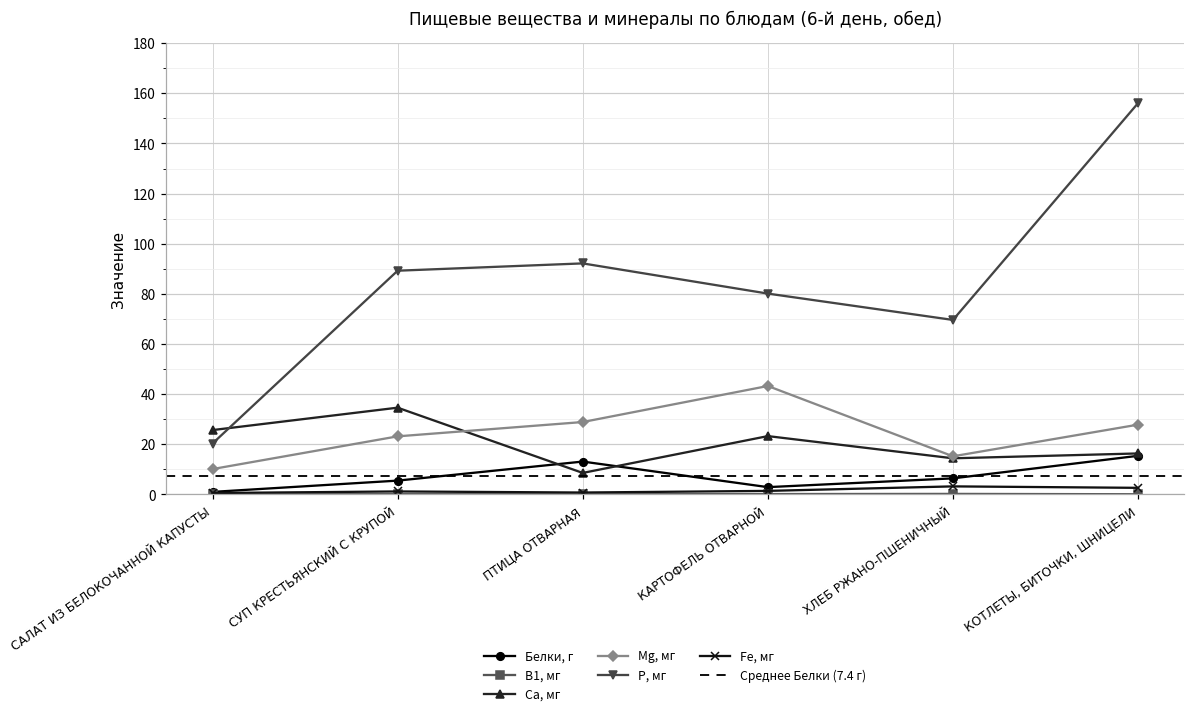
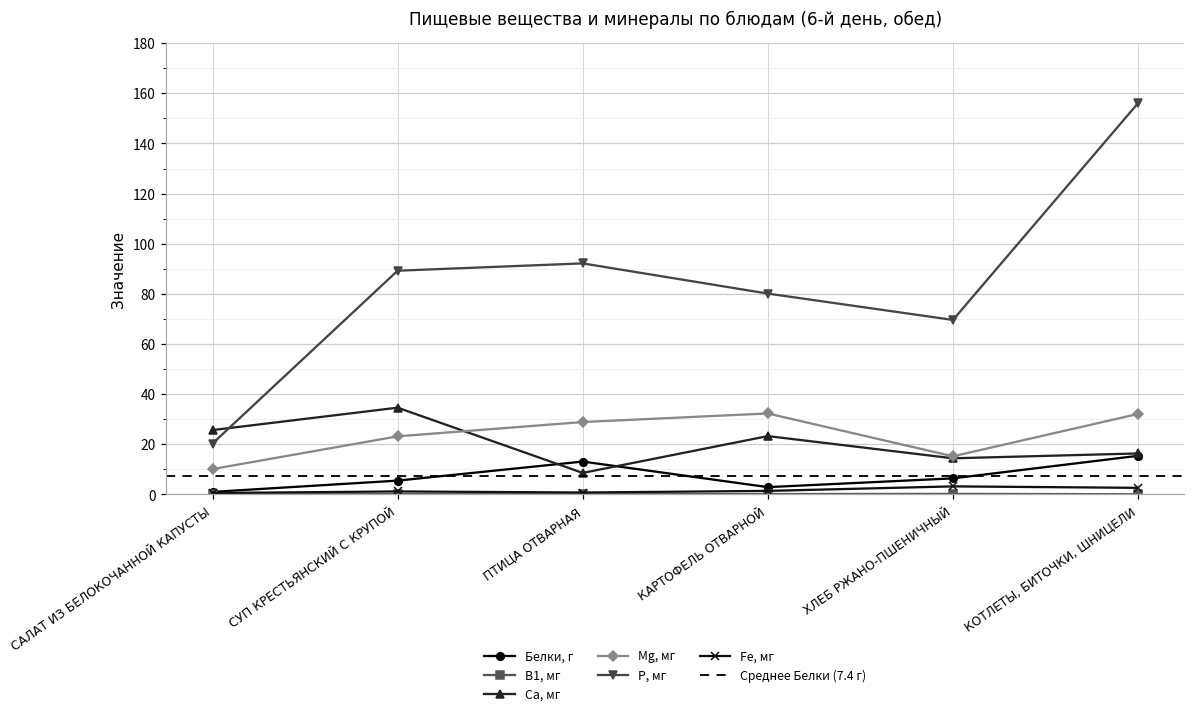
Mg, мг, КАРТОФЕЛЬ ОТВАРНОЙ: 43 -> 32
Mg, мг, КОТЛЕТЫ, БИТОЧКИ, ШНИЦЕЛИ: 28 -> 32
